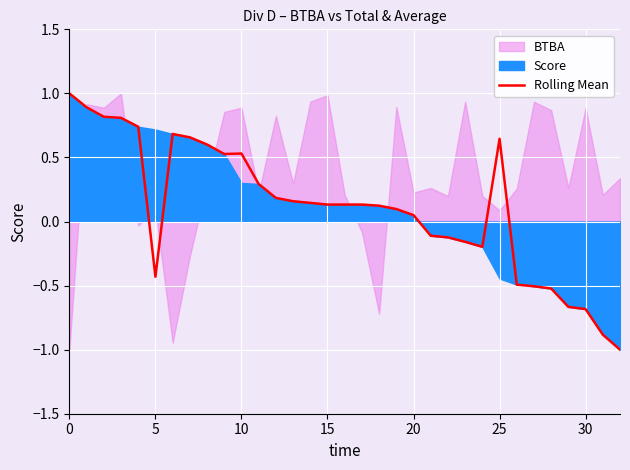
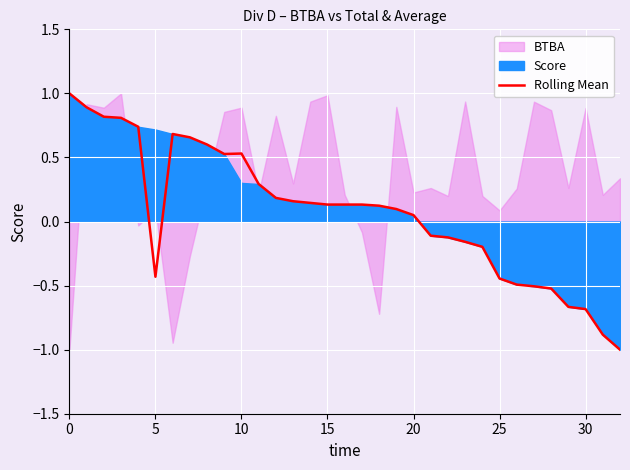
Rolling Mean, 25: 0.65 -> -0.44
